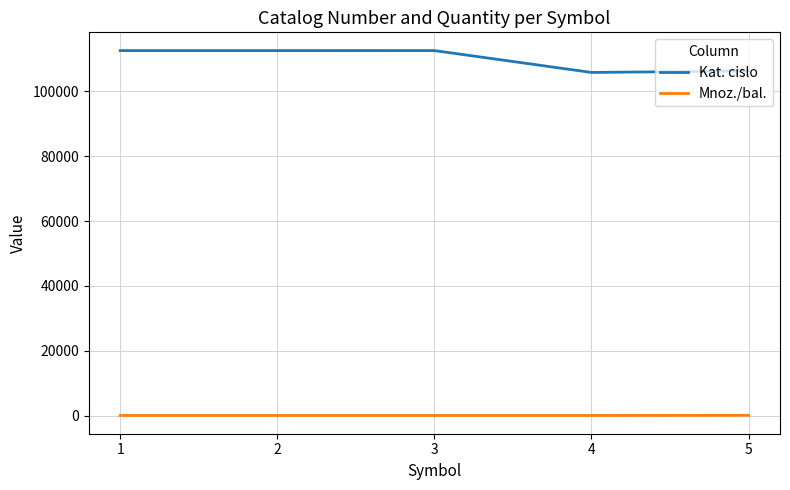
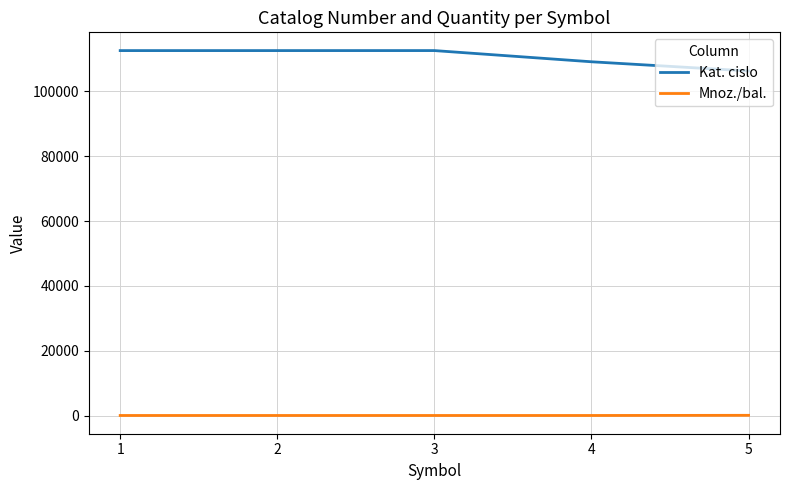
Kat. cislo, 4: 106000 -> 109000
